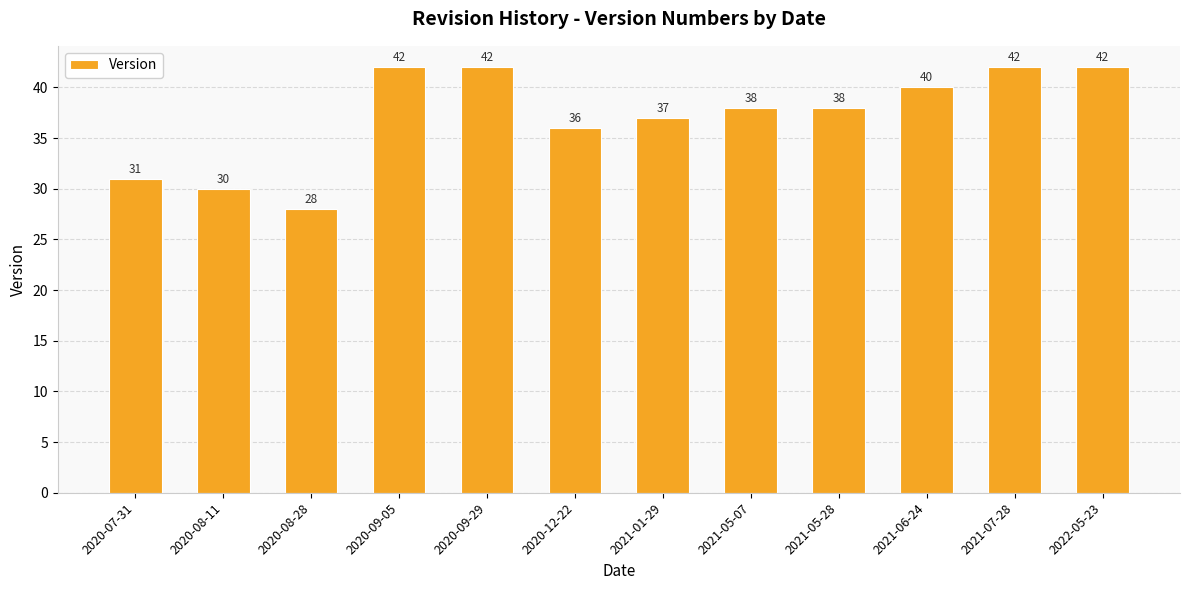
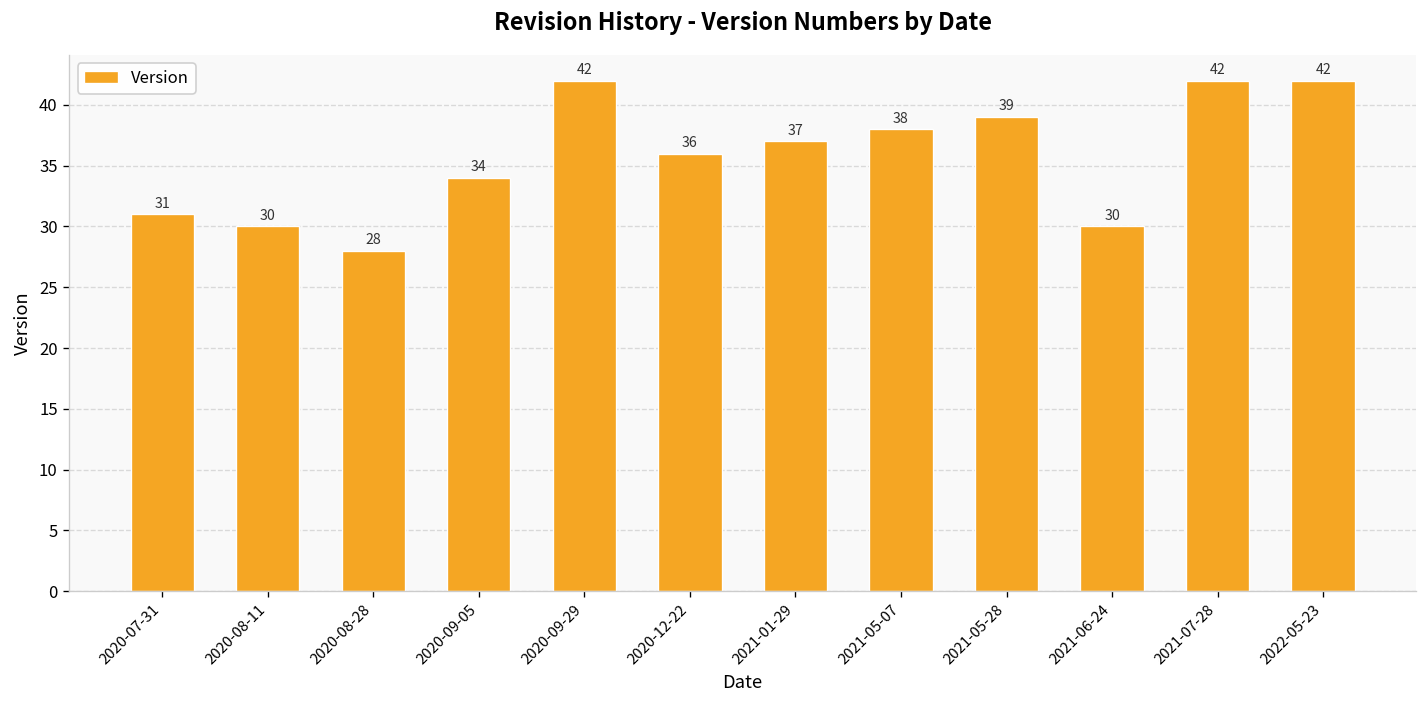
2020-09-05: 42 -> 34
2021-05-28: 38 -> 39
2021-06-24: 40 -> 30
